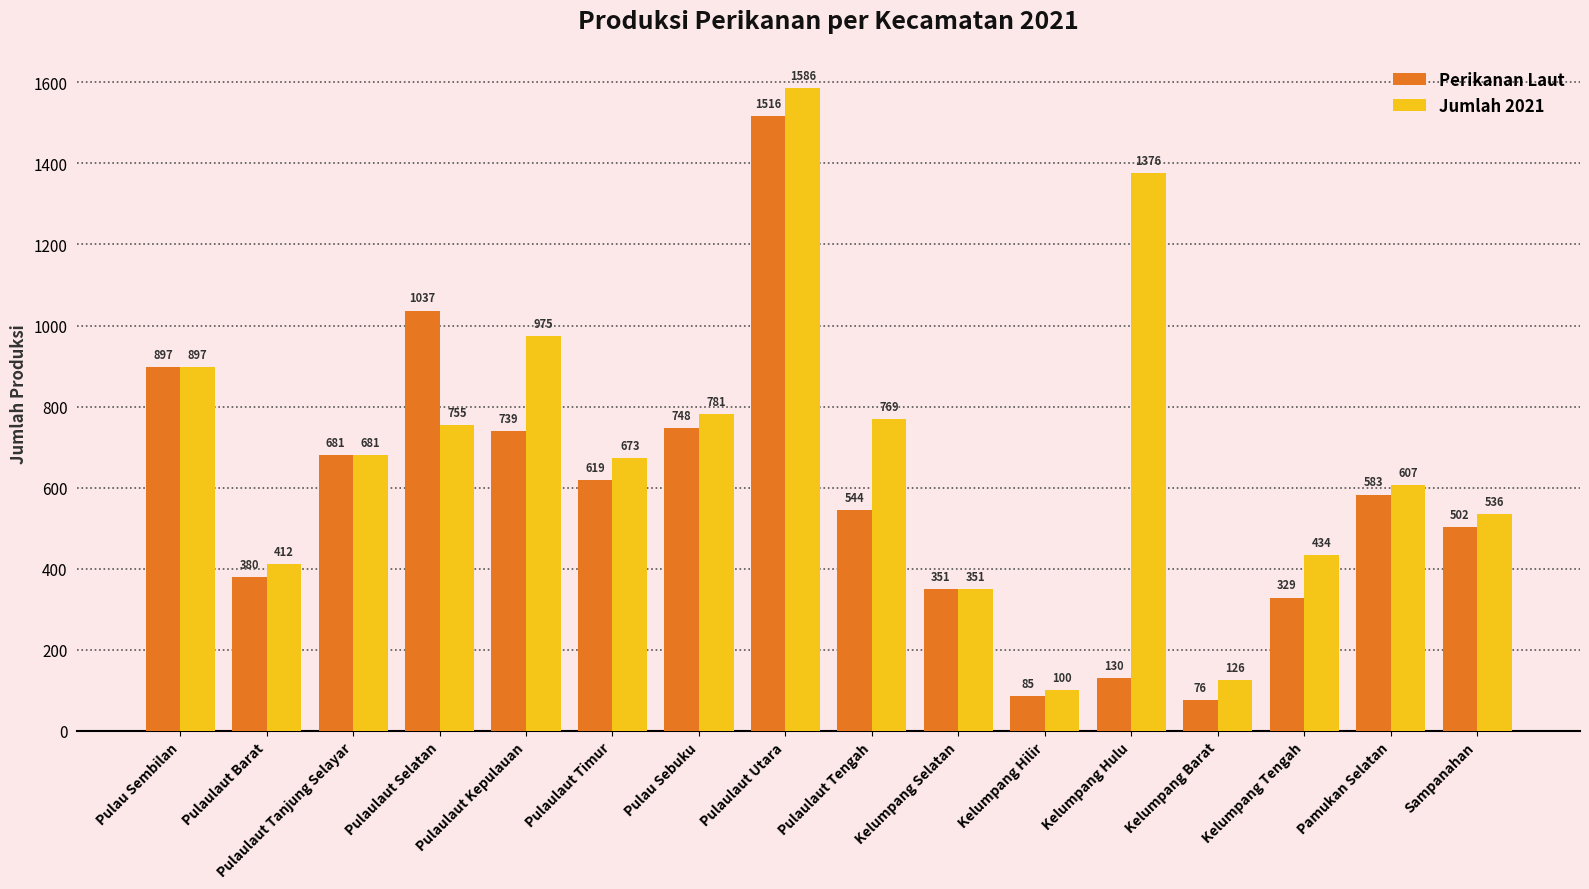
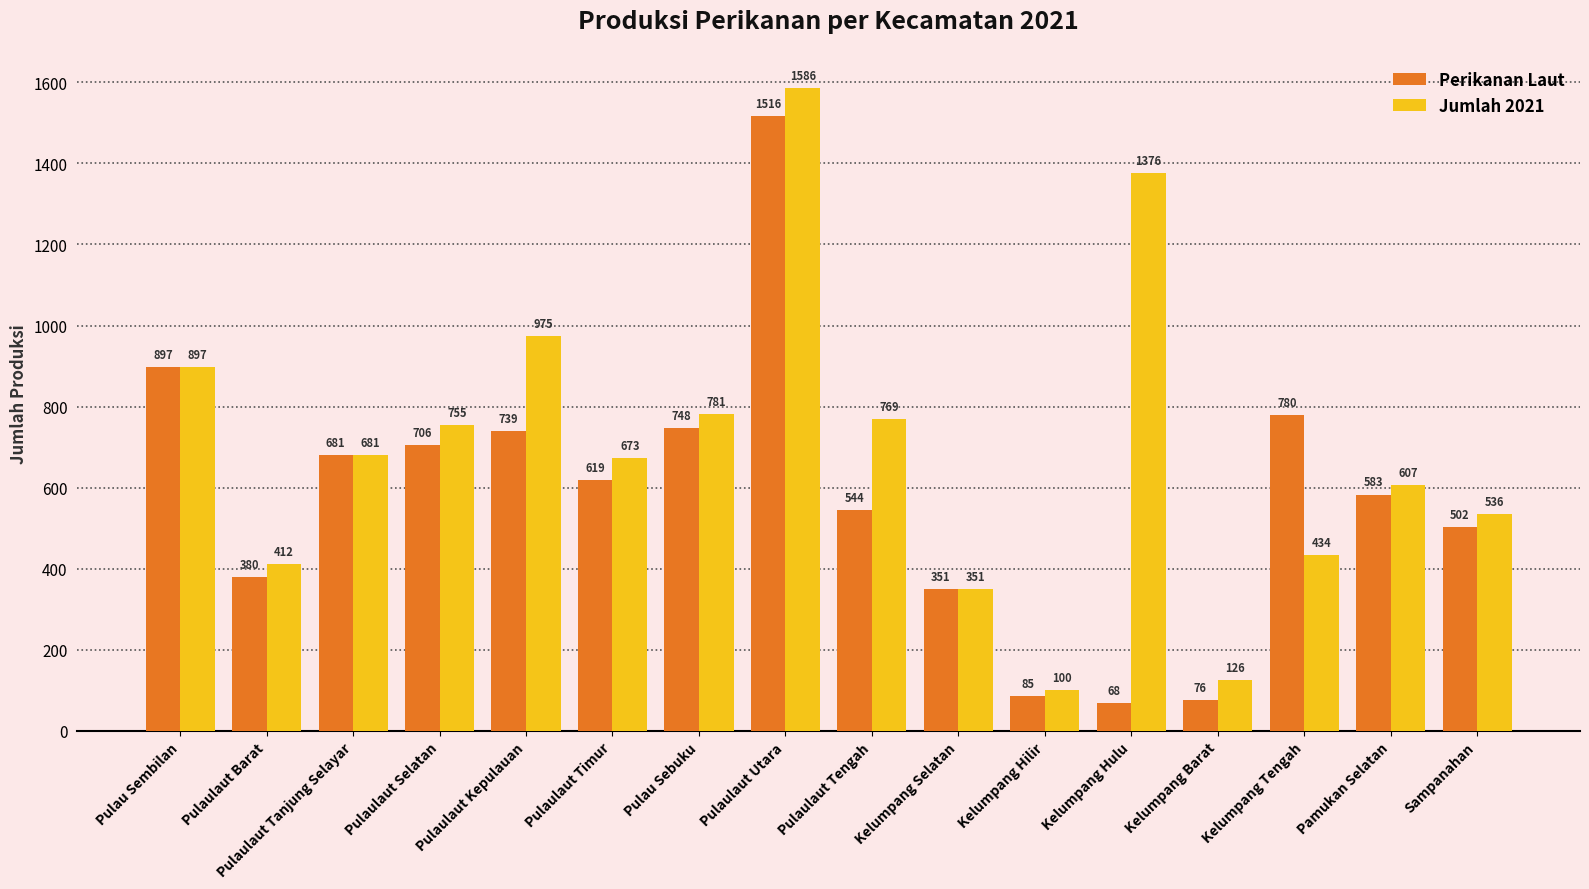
Perikanan Laut, Pulaulaut Selatan: 1037 -> 706
Perikanan Laut, Kelumpang Hulu: 130 -> 68
Perikanan Laut, Kelumpang Tengah: 329 -> 780
